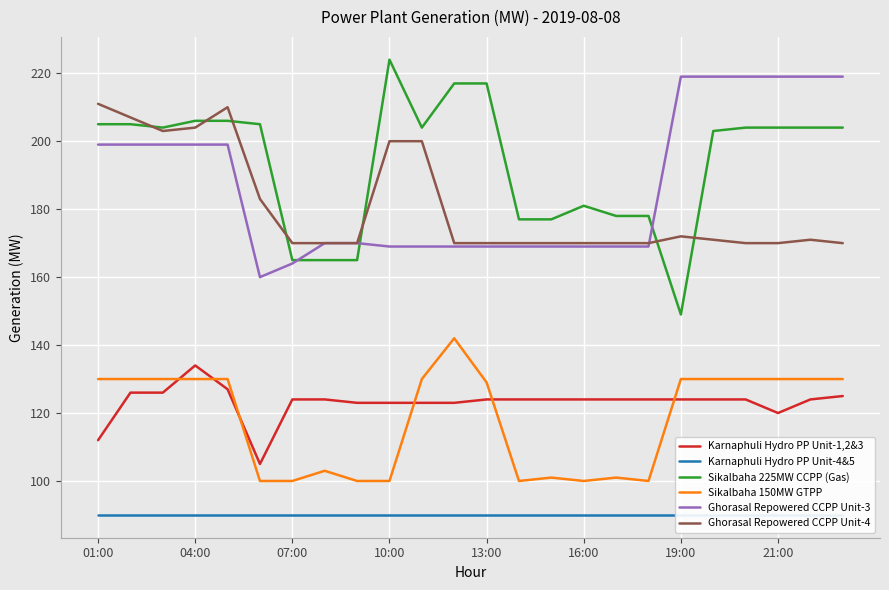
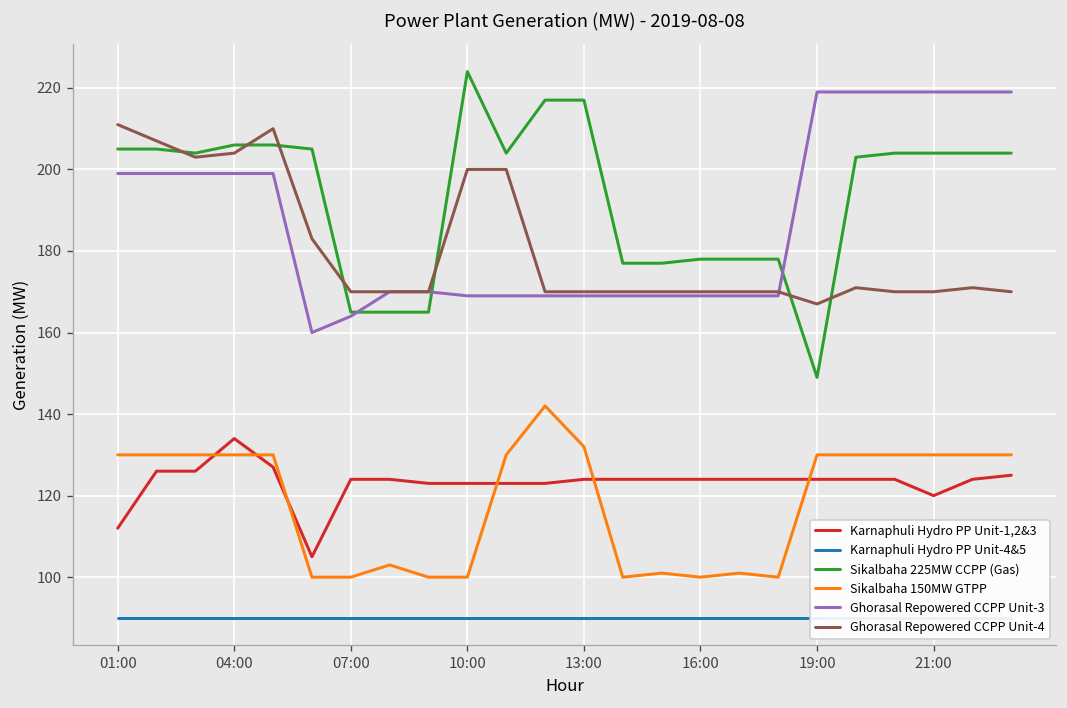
Sikalbaha 150MW GTPP, 13:00: 129 -> 132
Sikalbaha 225MW CCPP (Gas), 16:00: 181 -> 178
Ghorasal Repowered CCPP Unit-4, 19:00: 172 -> 167
